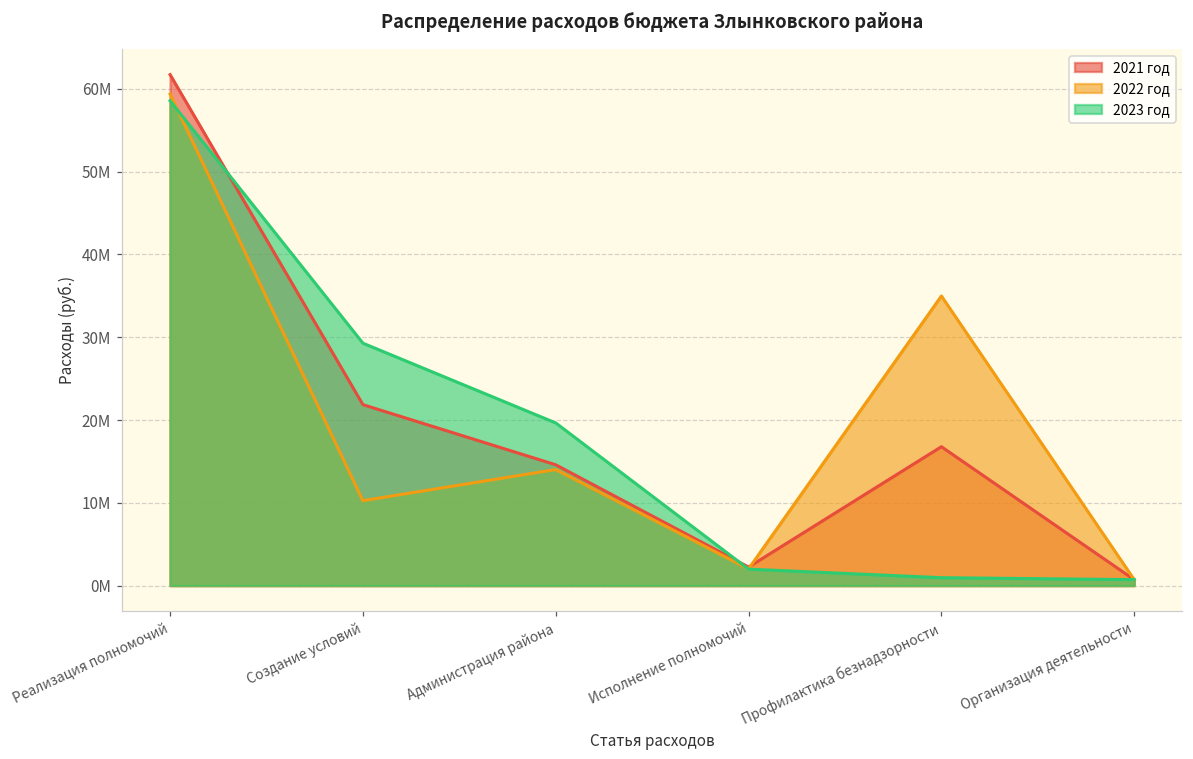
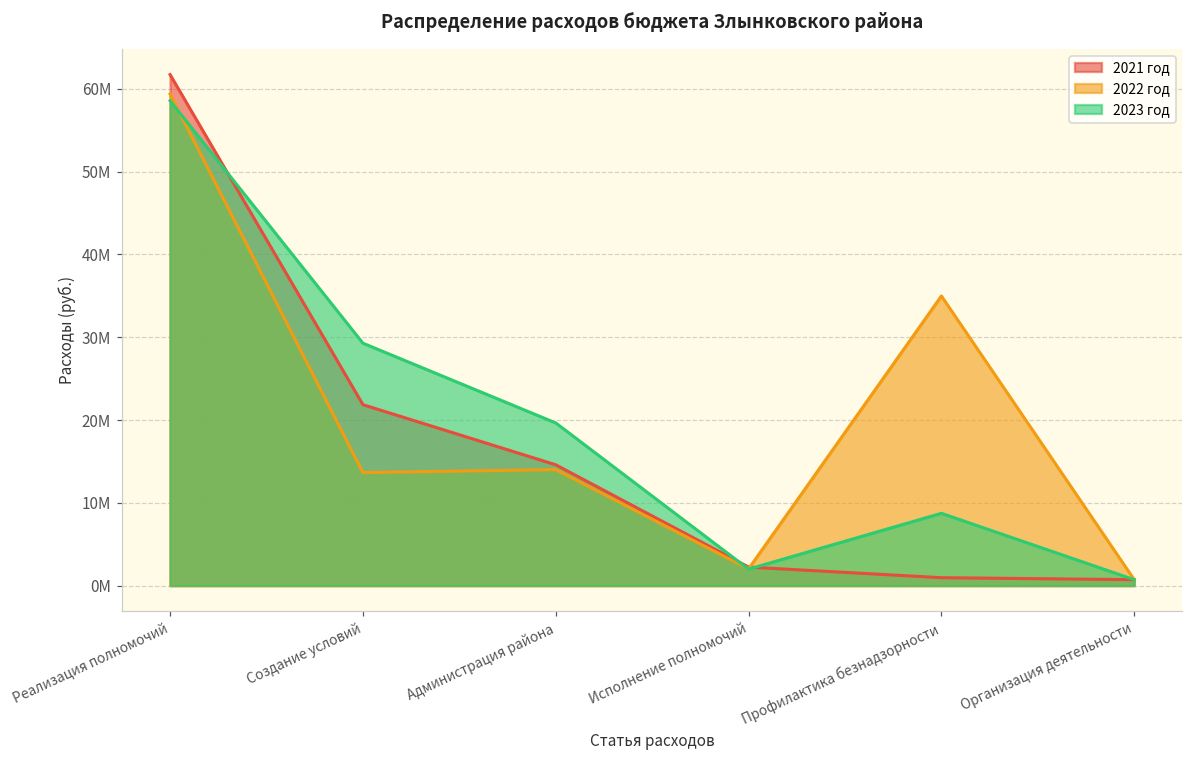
2022 год, Создание условий: 10000000 -> 14000000
2021 год, Профилактика безнадзорности: 17000000 -> 1000000
2023 год, Профилактика безнадзорности: 1000000 -> 9000000
